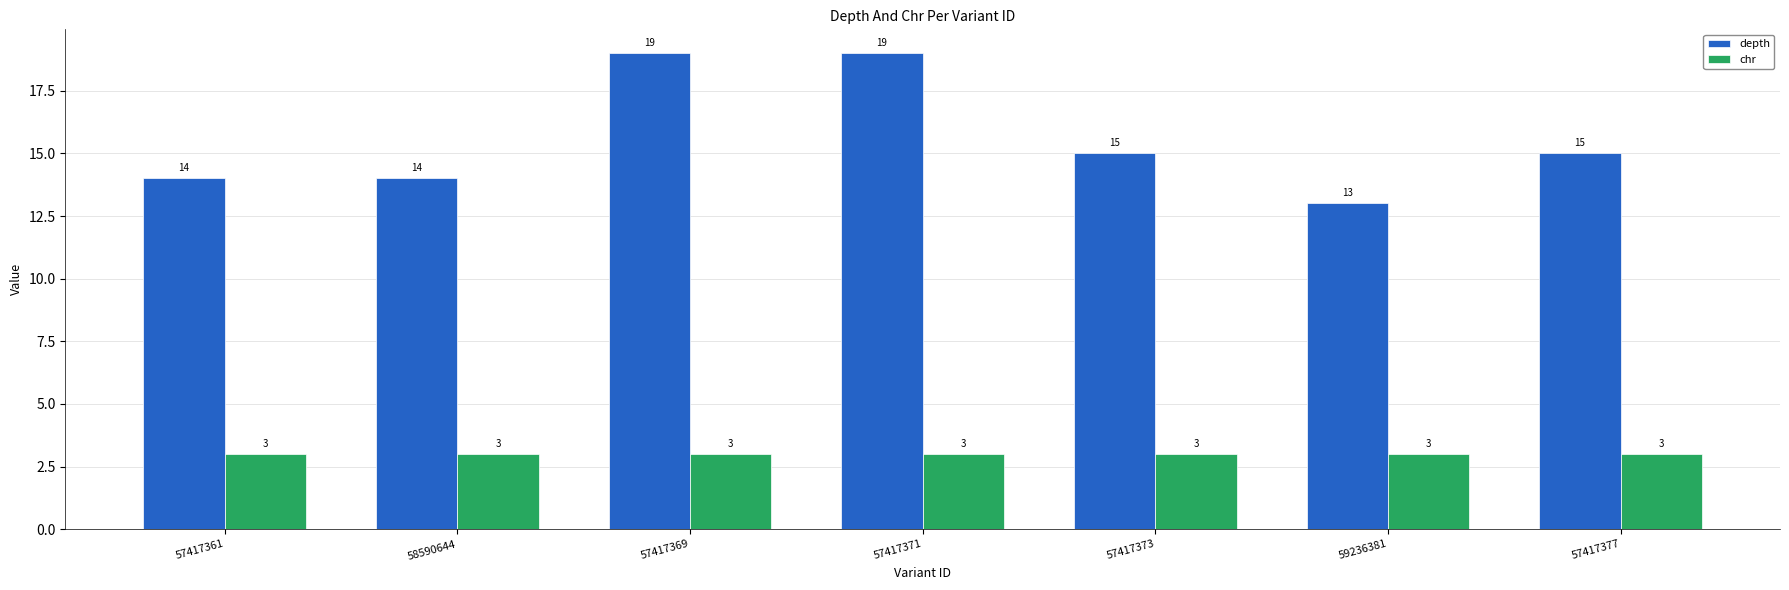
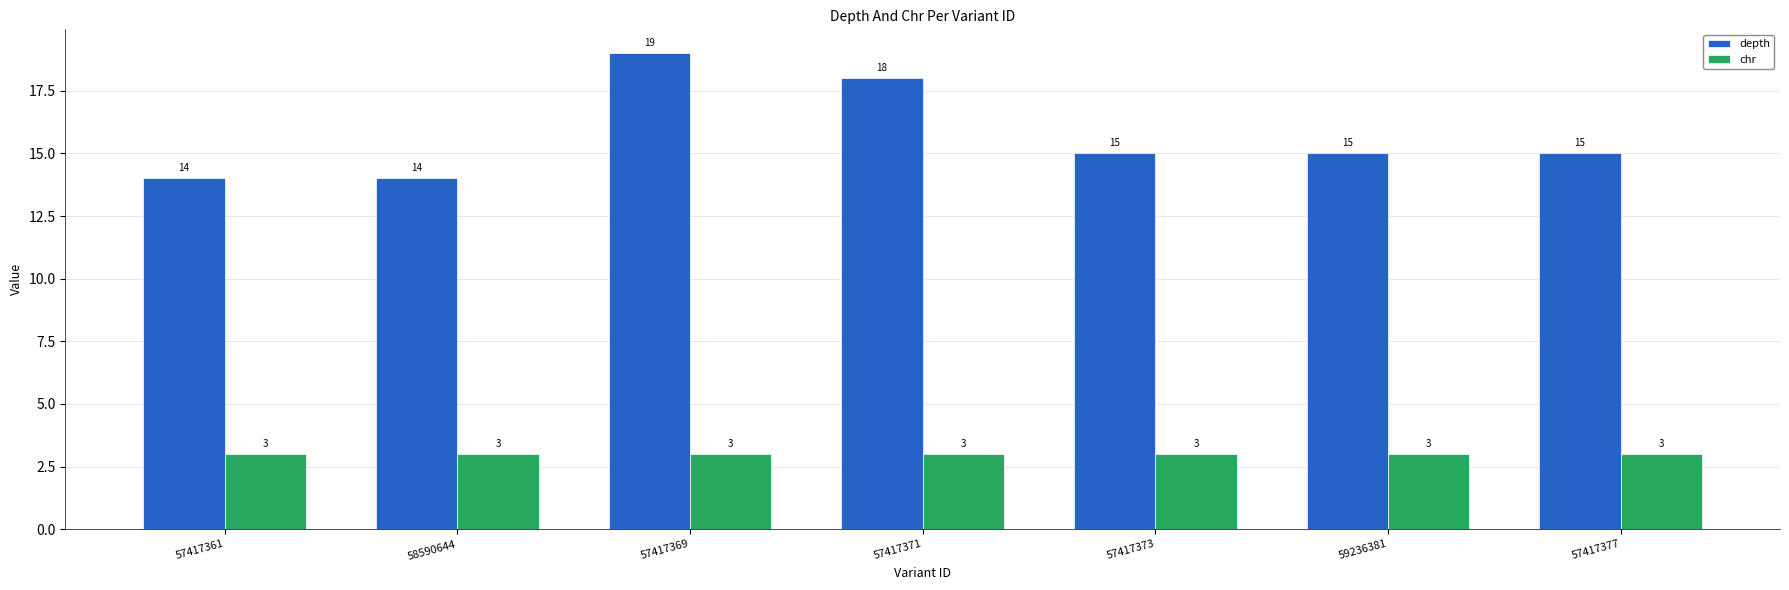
depth, 57417371: 19 -> 18
depth, 59236381: 13 -> 15
